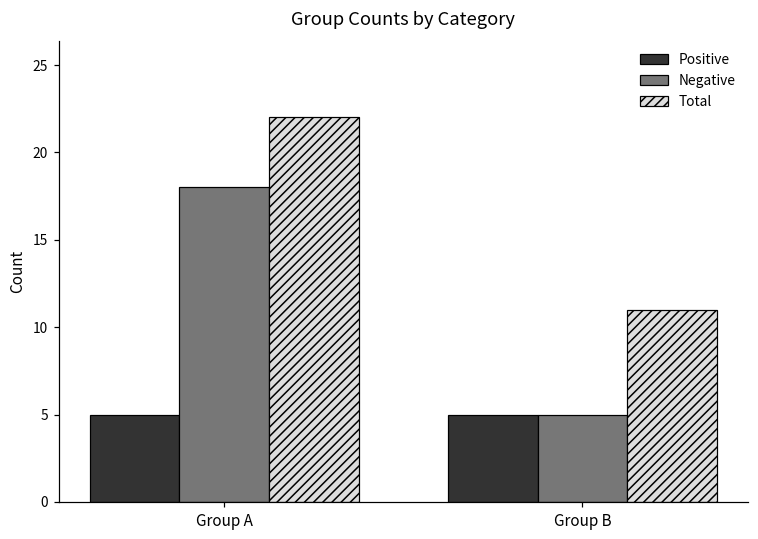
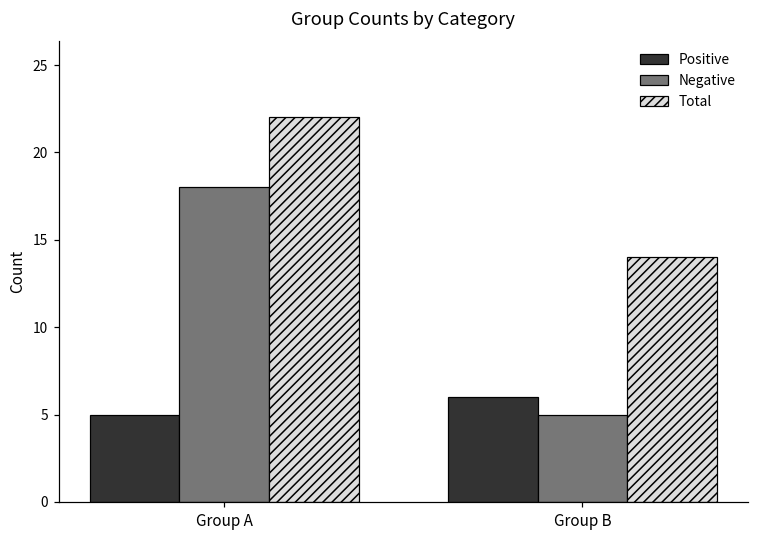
Positive, Group B: 5 -> 6
Total, Group B: 11 -> 14
